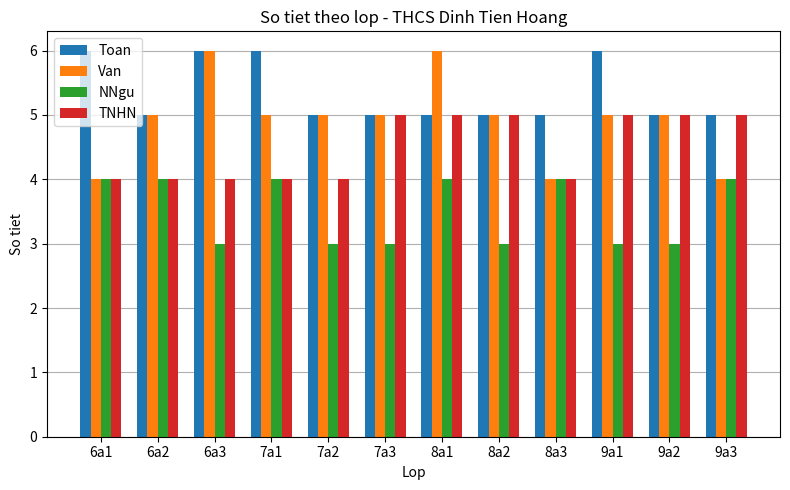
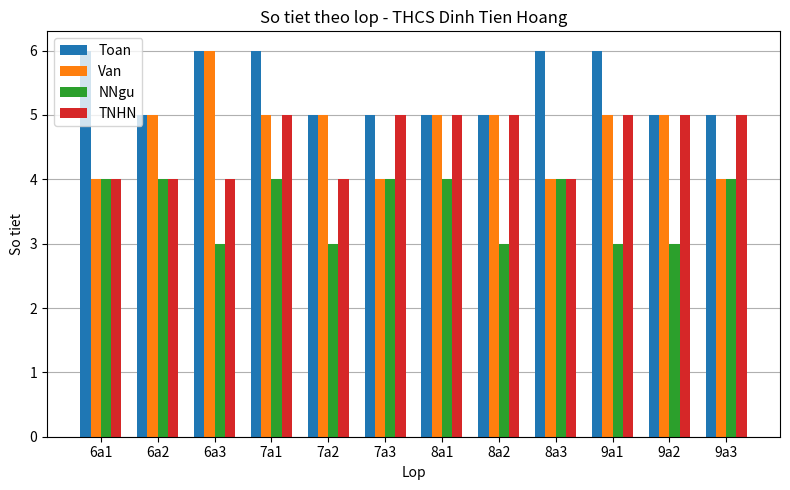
TNHN, 7a1: 4 -> 5
Van, 7a3: 5 -> 4
NNgu, 7a3: 3 -> 4
Van, 8a1: 6 -> 5
Toan, 8a3: 5 -> 6
